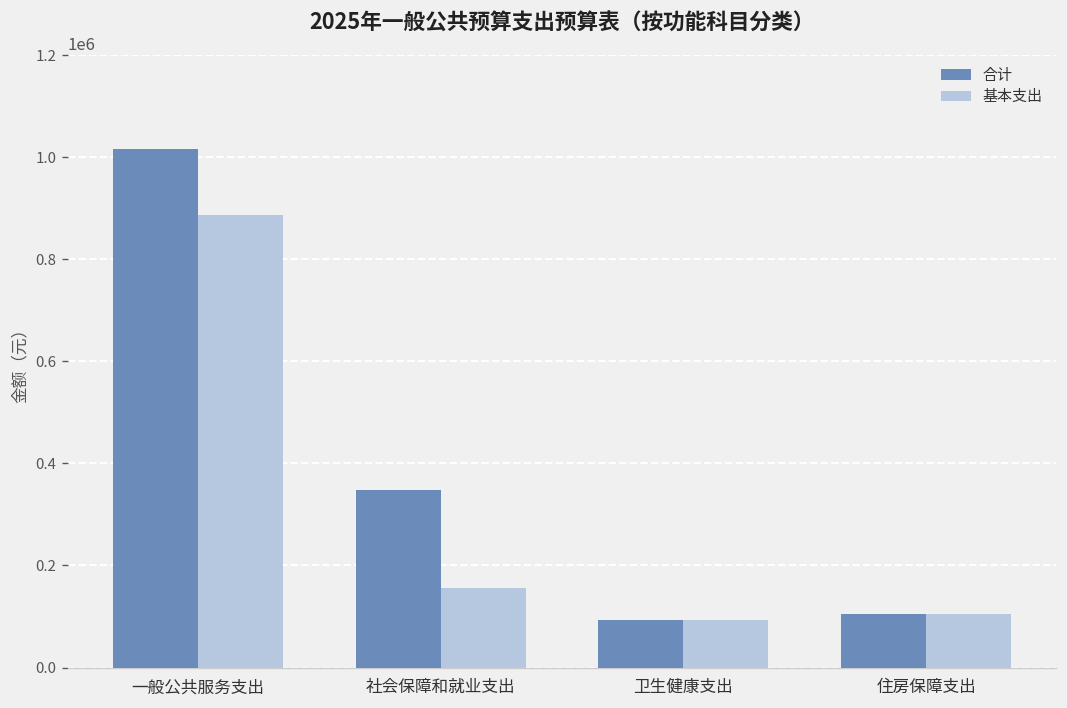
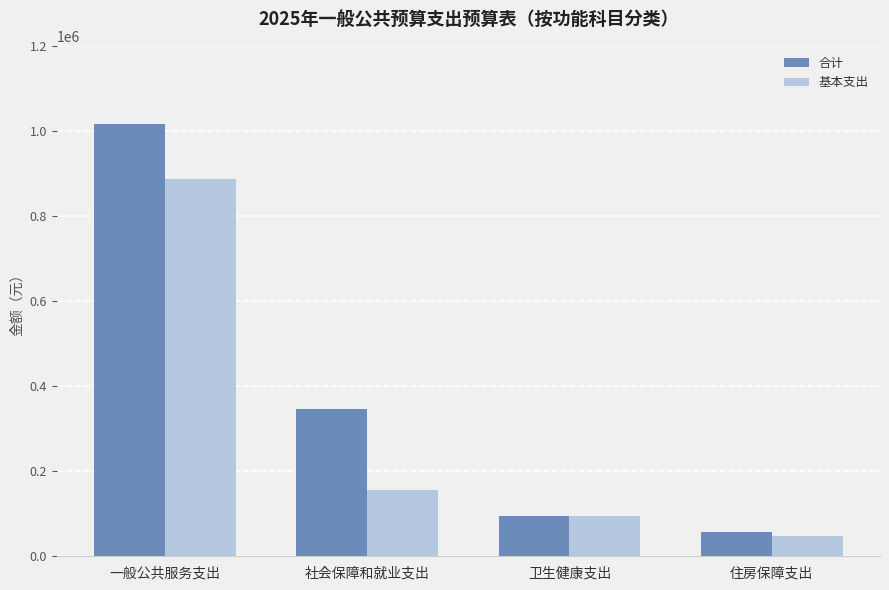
合计, 住房保障支出: 100000 -> 60000
基本支出, 住房保障支出: 100000 -> 50000
